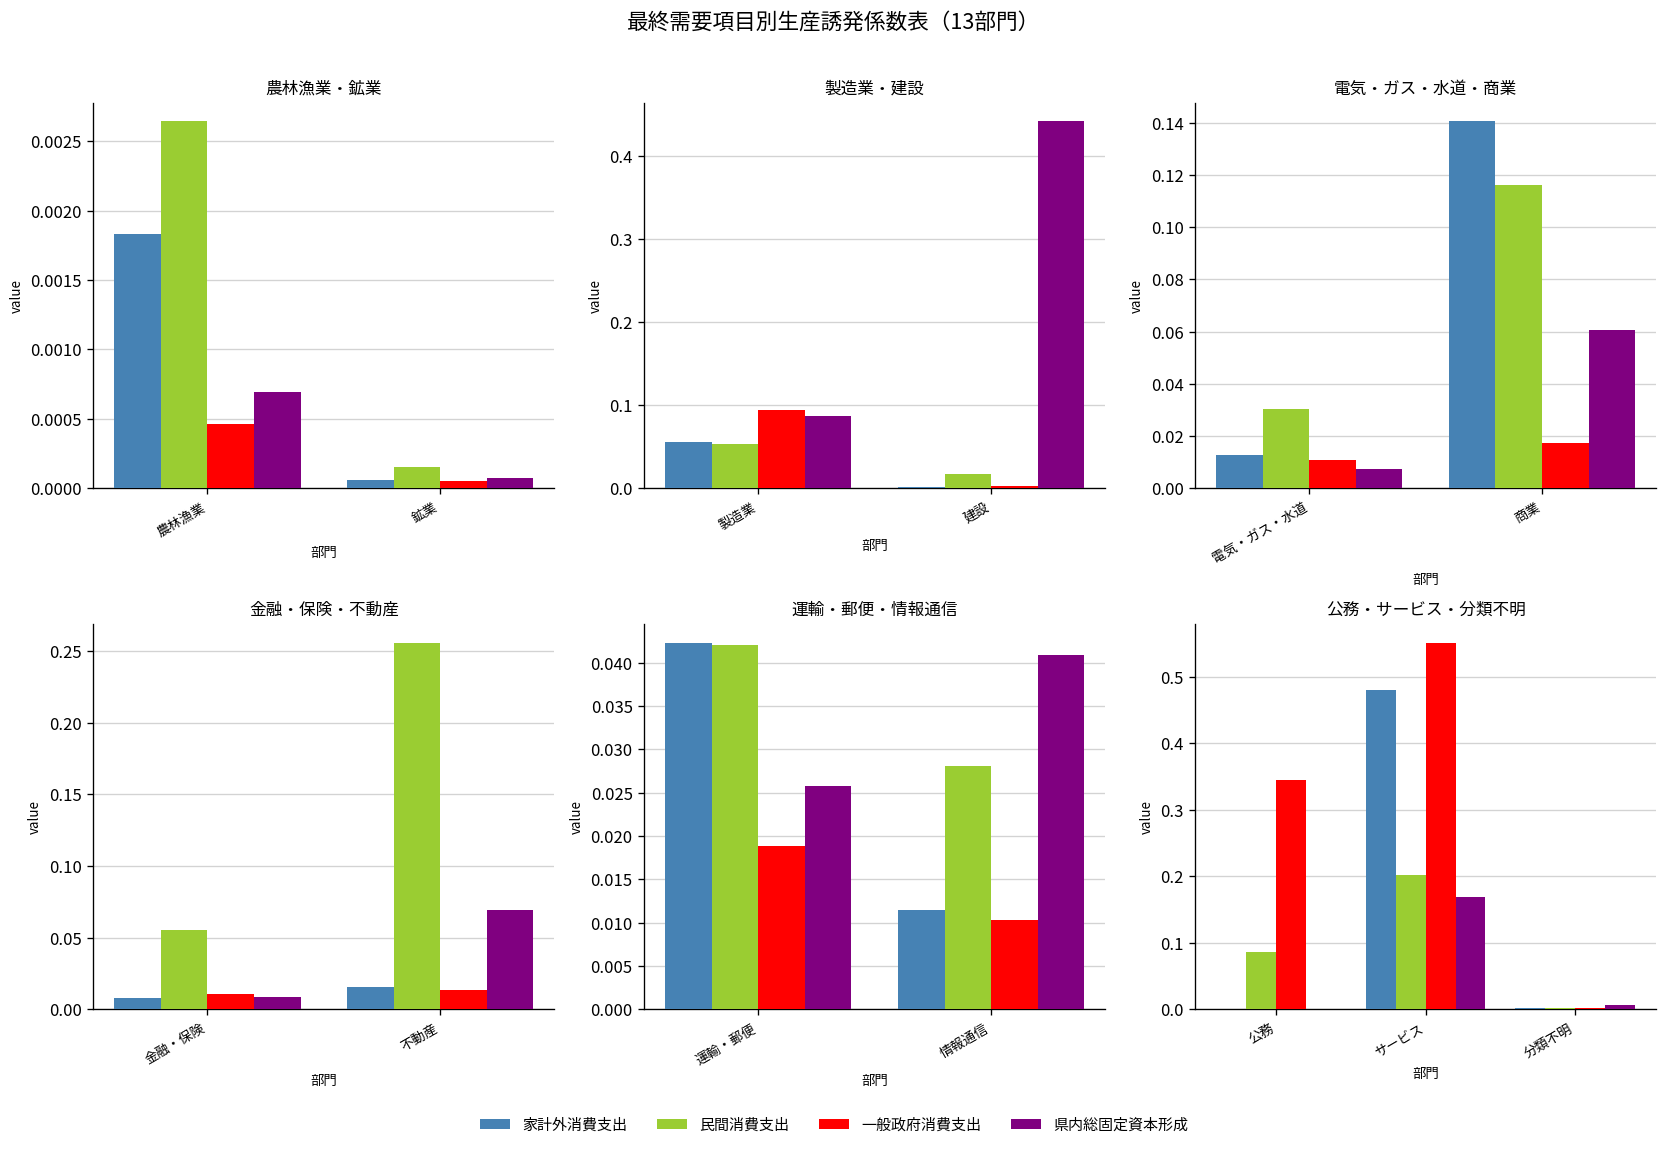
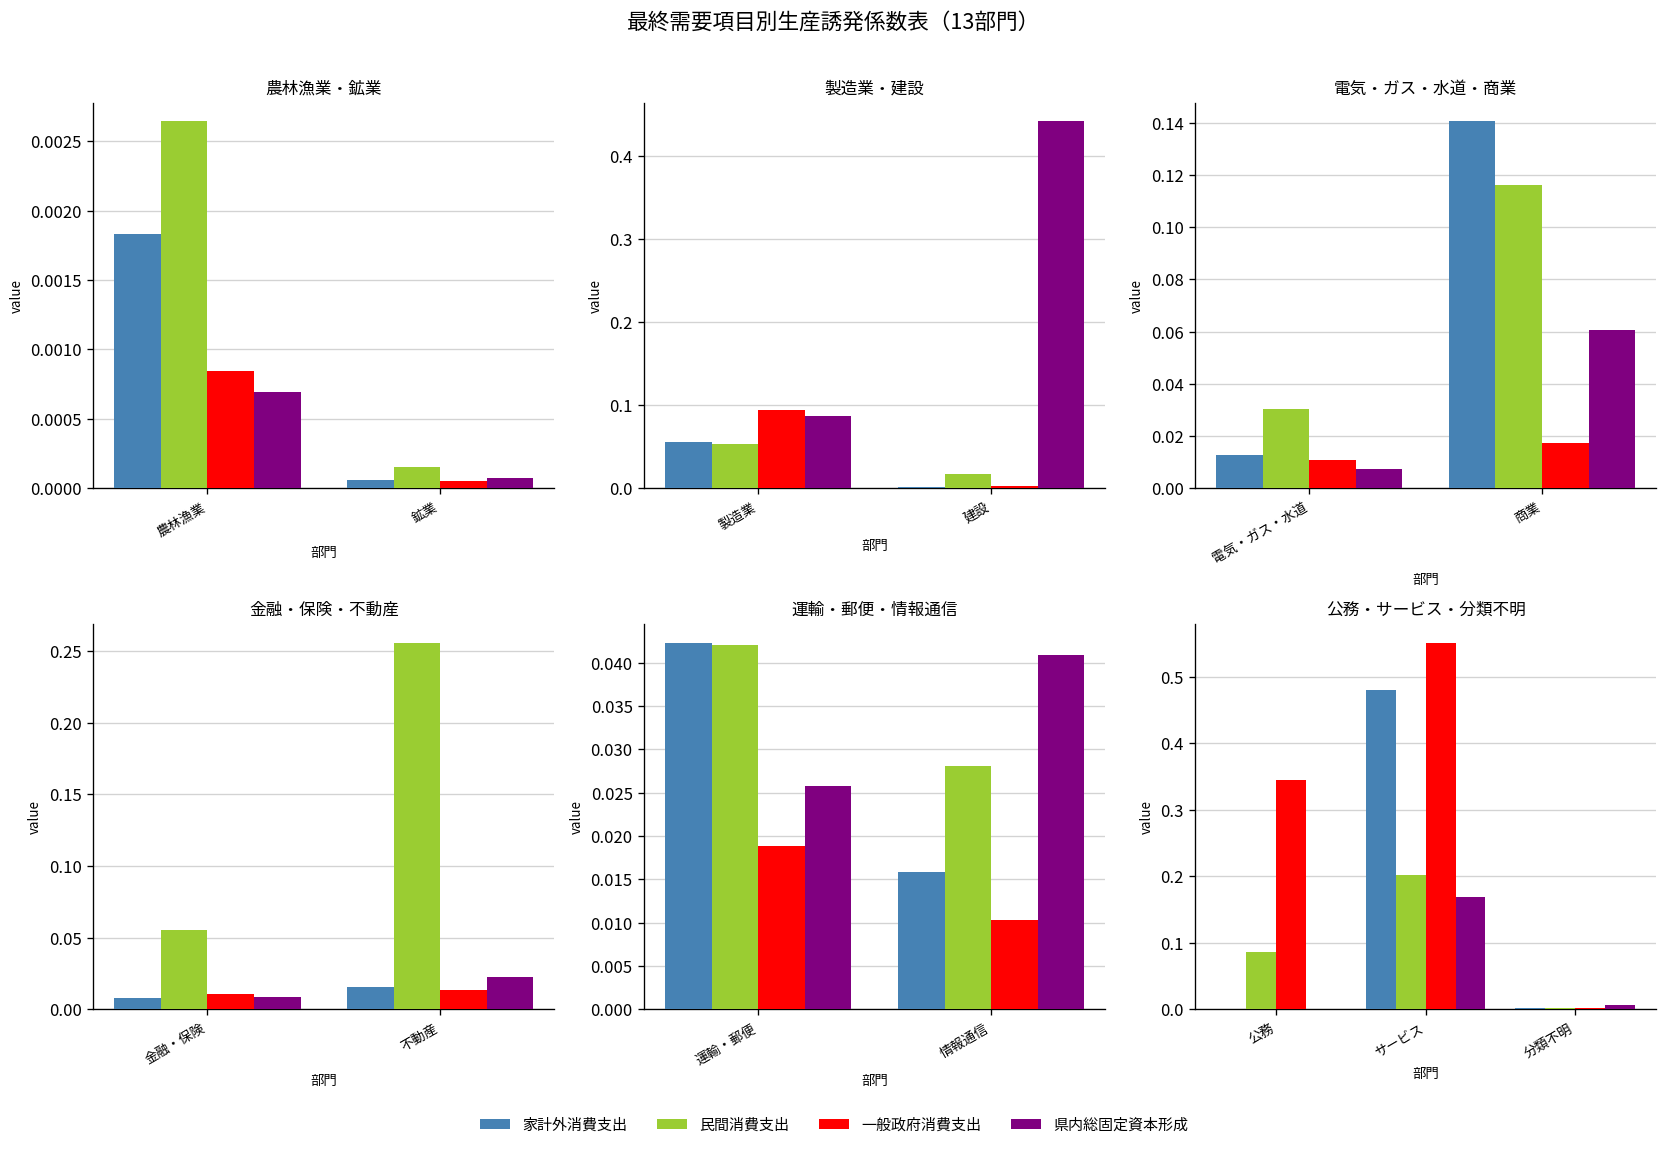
農林漁業・鉱業, 一般政府消費支出, 農林漁業: 0.00046 -> 0.00085
金融・保険・不動産, 県内総固定資本形成, 不動産: 0.069 -> 0.023
運輸・郵便・情報通信, 家計外消費支出, 情報通信: 0.011 -> 0.016
